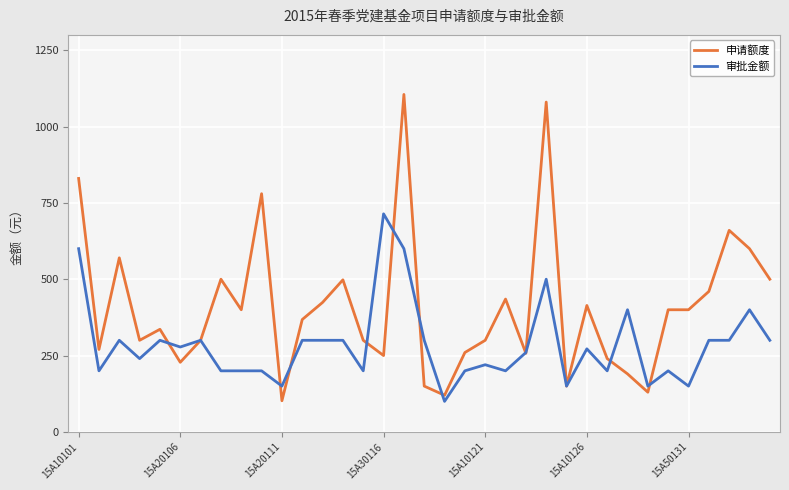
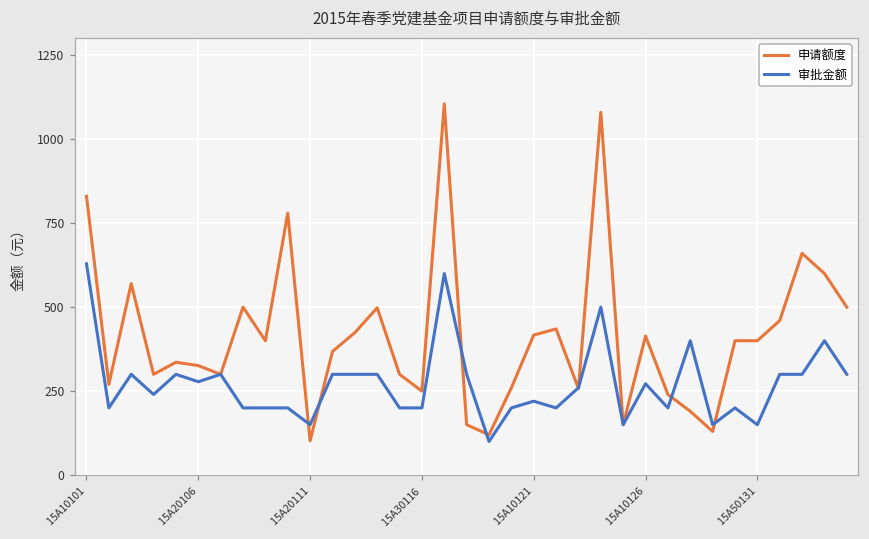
审批金额, 15A10101: 600 -> 630
申请额度, 15A20106: 230 -> 330
审批金额, 15A30116: 710 -> 200
申请额度, 15A10121: 300 -> 420
